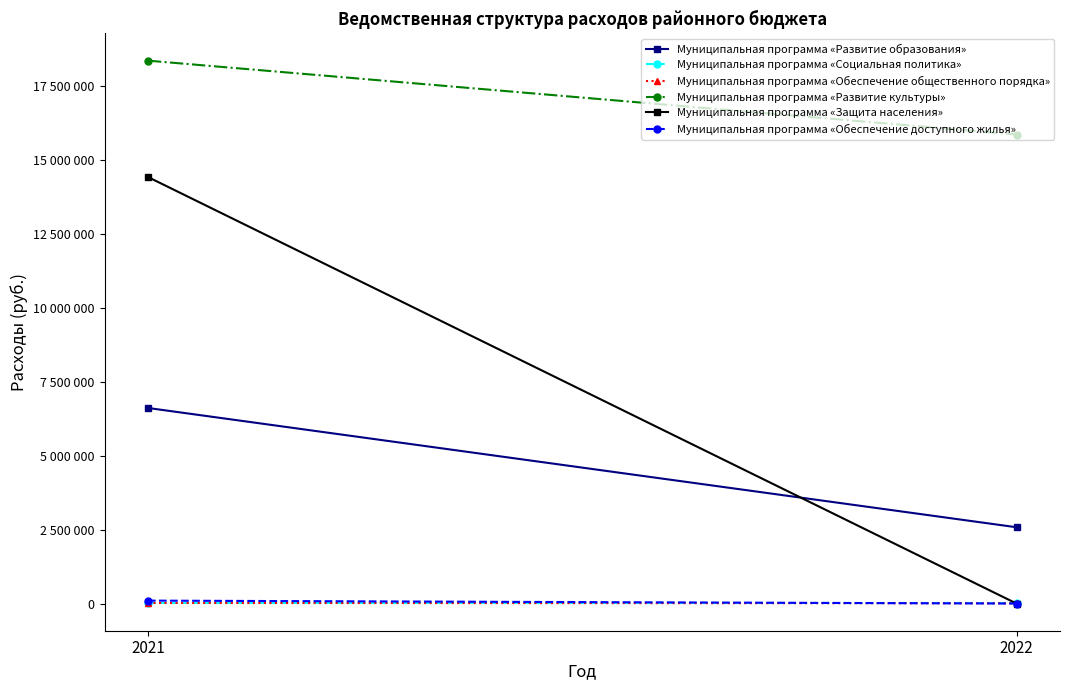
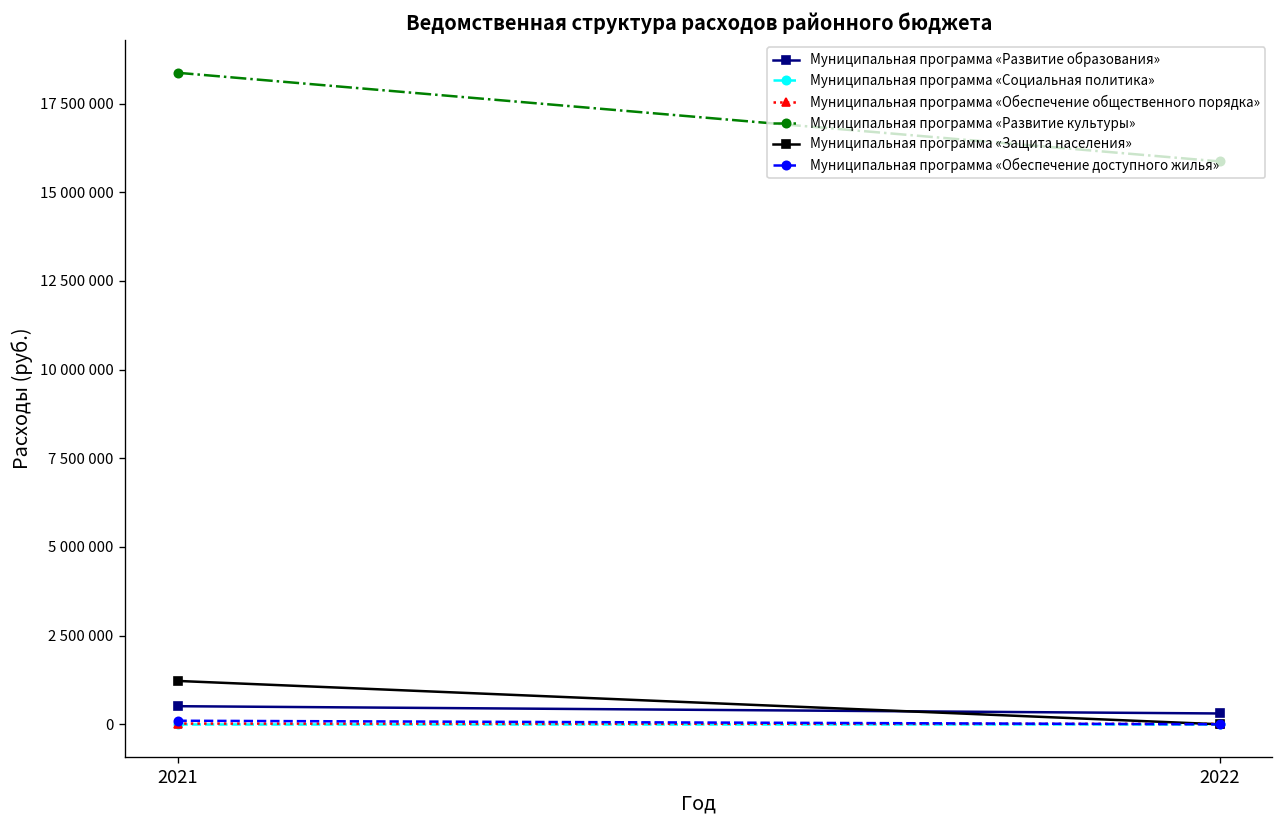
Муниципальная программа «Развитие образования», 2021: 6600000 -> 500000
Муниципальная программа «Защита населения», 2021: 14400000 -> 1200000
Муниципальная программа «Развитие образования», 2022: 2600000 -> 300000
